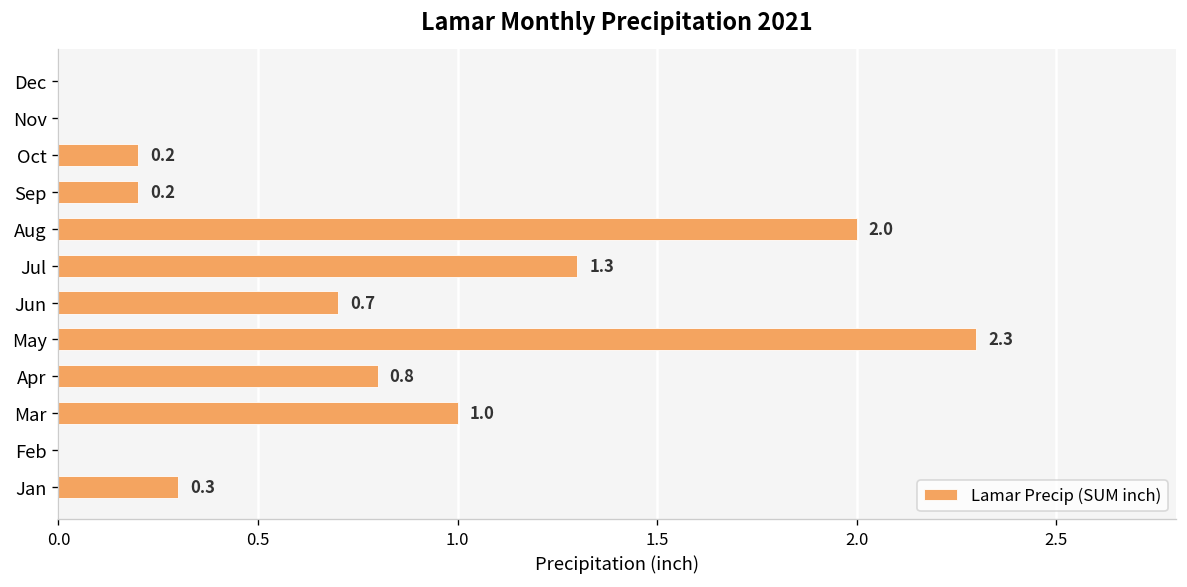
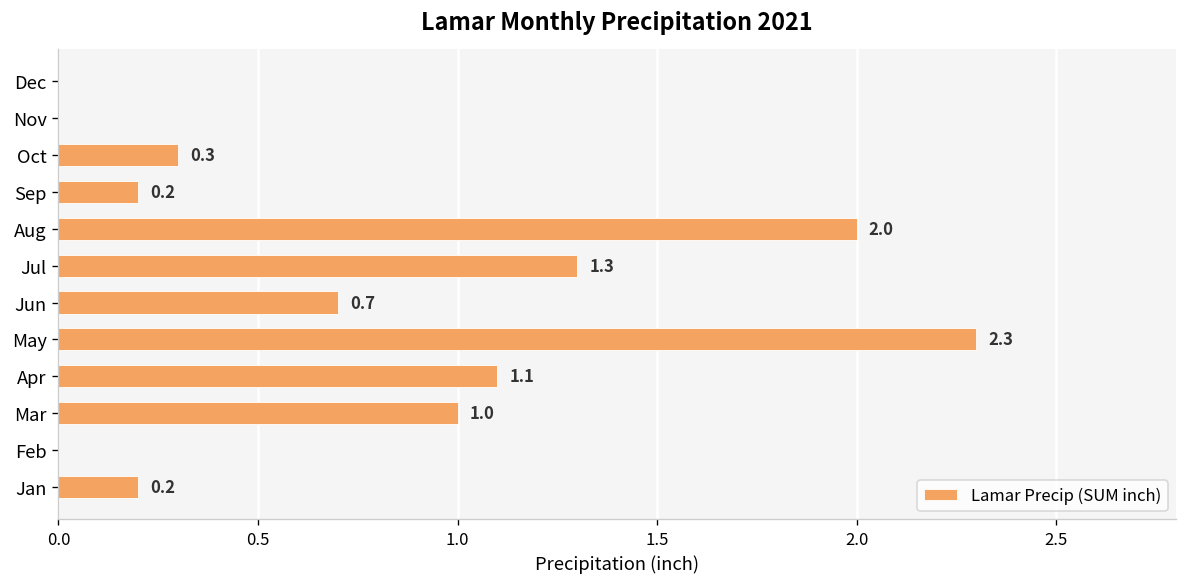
Oct: 0.2 -> 0.3
Apr: 0.8 -> 1.1
Jan: 0.3 -> 0.2
